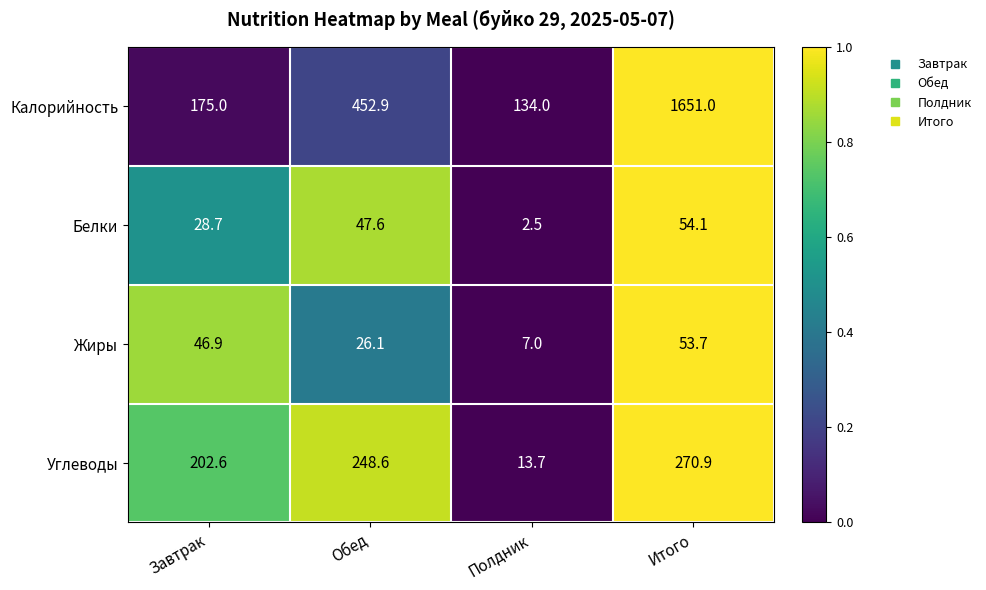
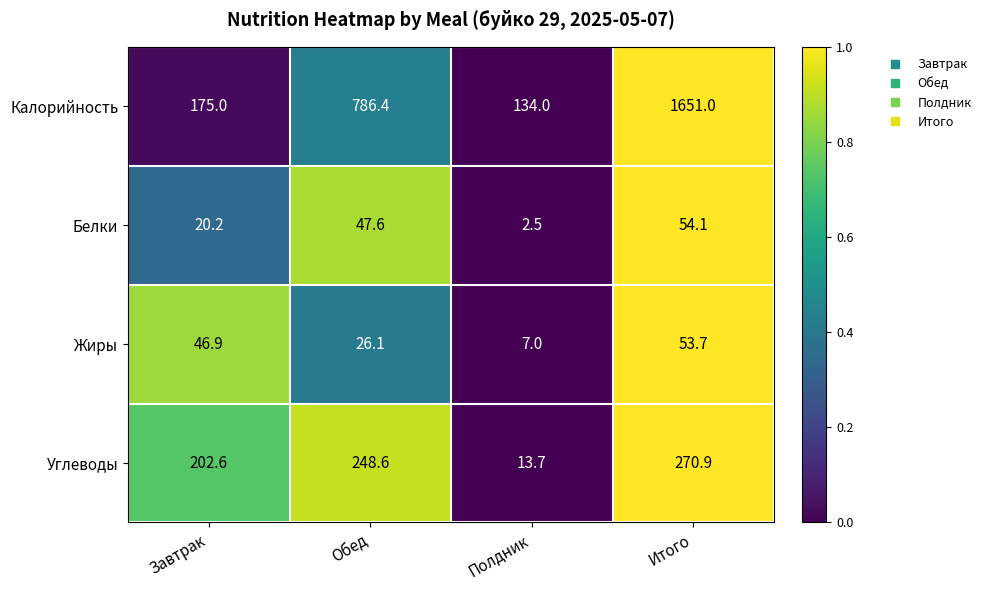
Калорийность, Обед: 452.9 -> 786.4
Белки, Завтрак: 28.7 -> 20.2
